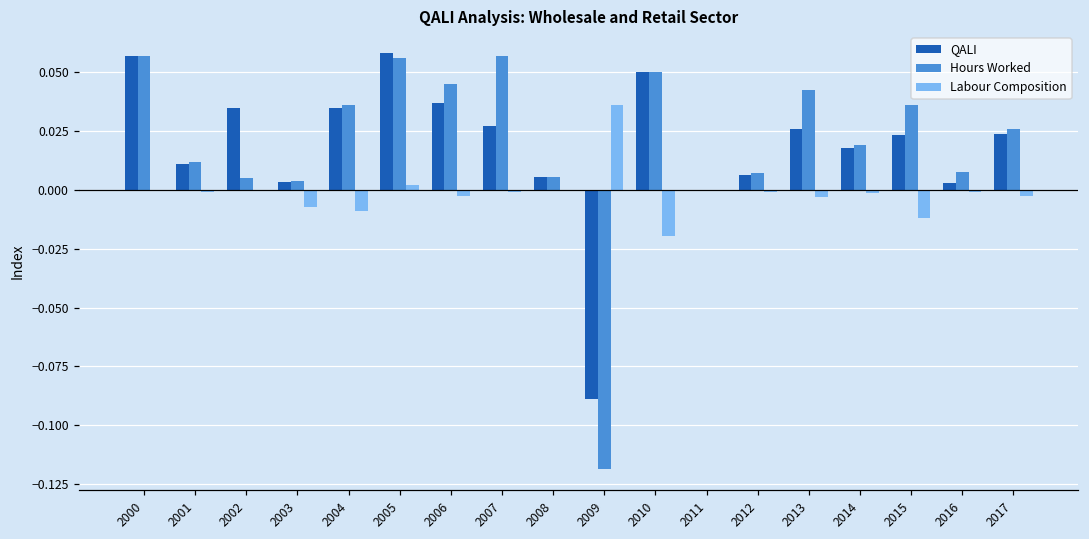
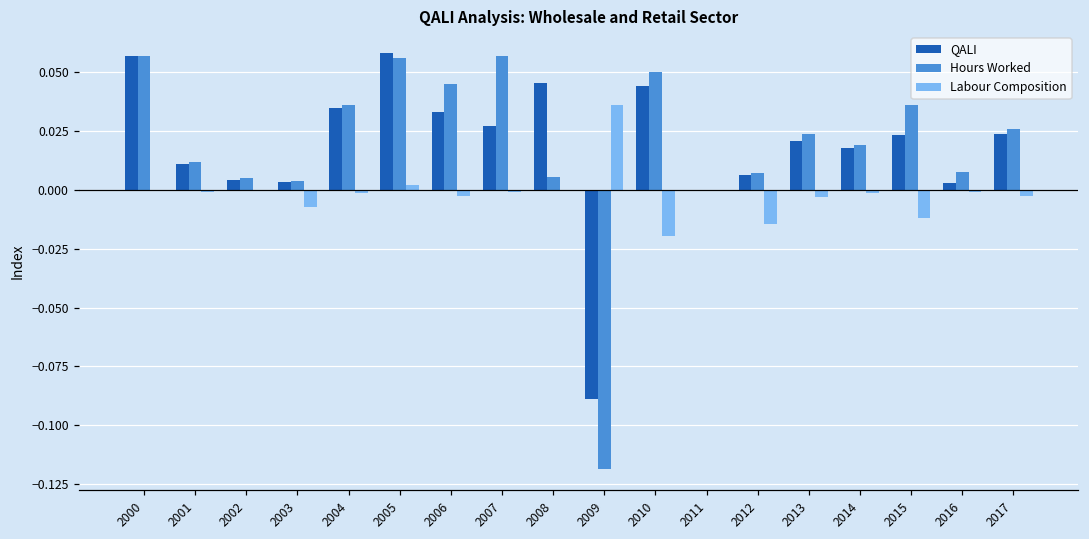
QALI, 2002: 0.035 -> 0.004
Labour Composition, 2004: -0.009 -> -0.001
QALI, 2006: 0.037 -> 0.033
QALI, 2008: 0.005 -> 0.046
QALI, 2010: 0.050 -> 0.044
Labour Composition, 2012: -0.001 -> -0.015
QALI, 2013: 0.026 -> 0.021
Hours Worked, 2013: 0.043 -> 0.024
